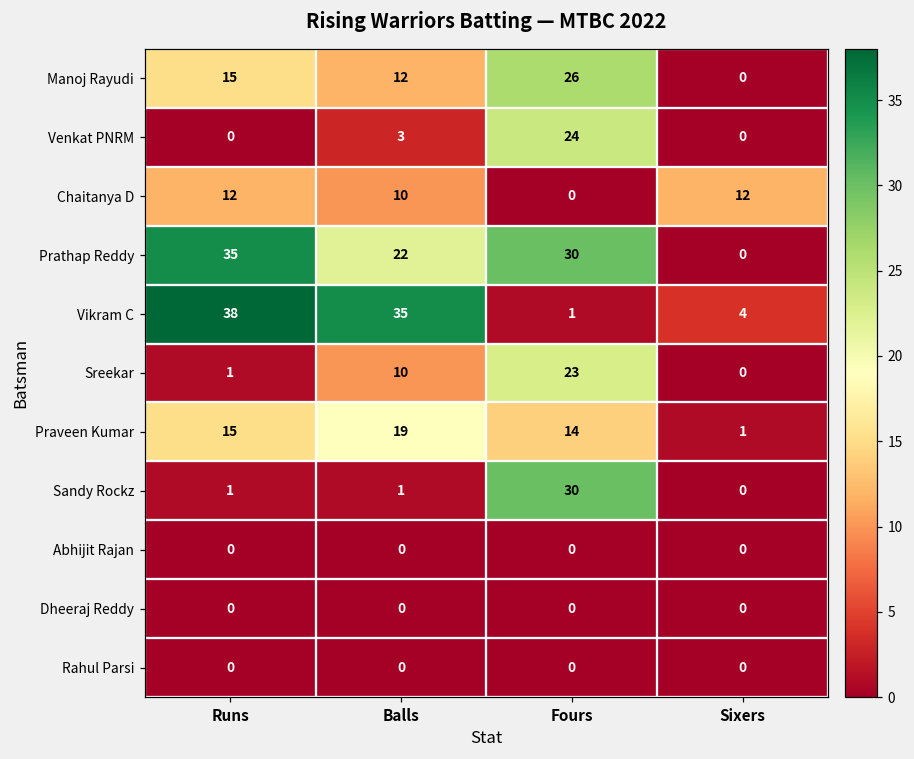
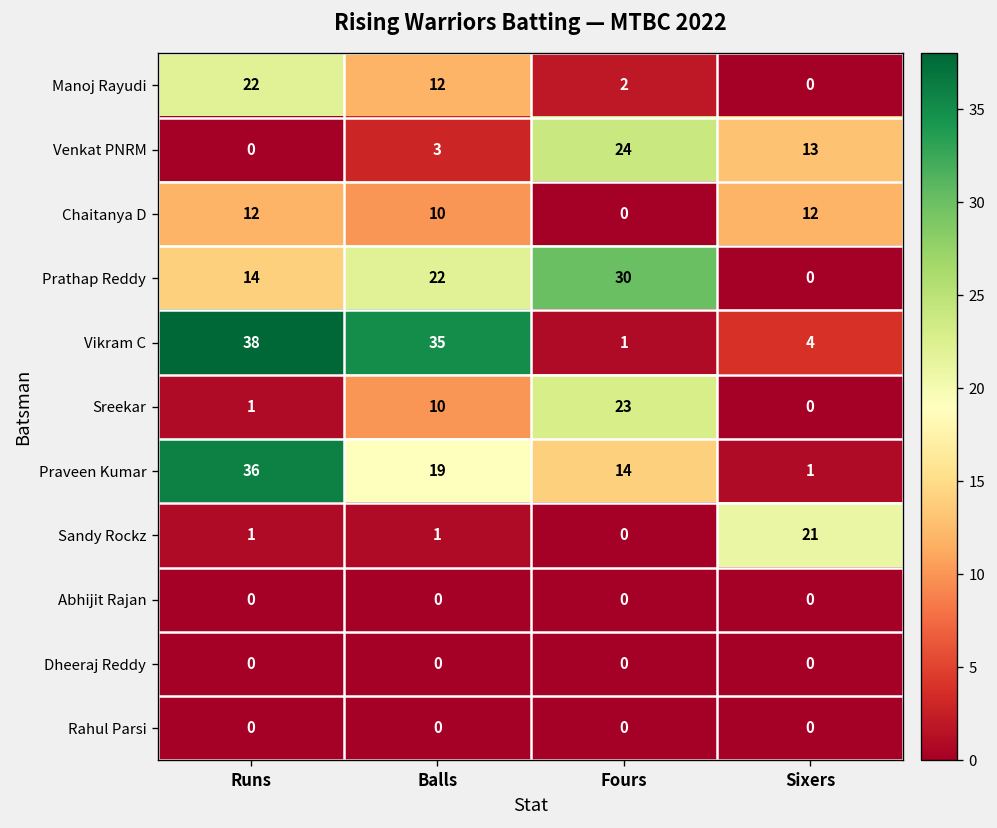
Manoj Rayudi, Runs: 15 -> 22
Manoj Rayudi, Fours: 26 -> 2
Venkat PNRM, Sixers: 0 -> 13
Prathap Reddy, Runs: 35 -> 14
Praveen Kumar, Runs: 15 -> 36
Sandy Rockz, Fours: 30 -> 0
Sandy Rockz, Sixers: 0 -> 21
